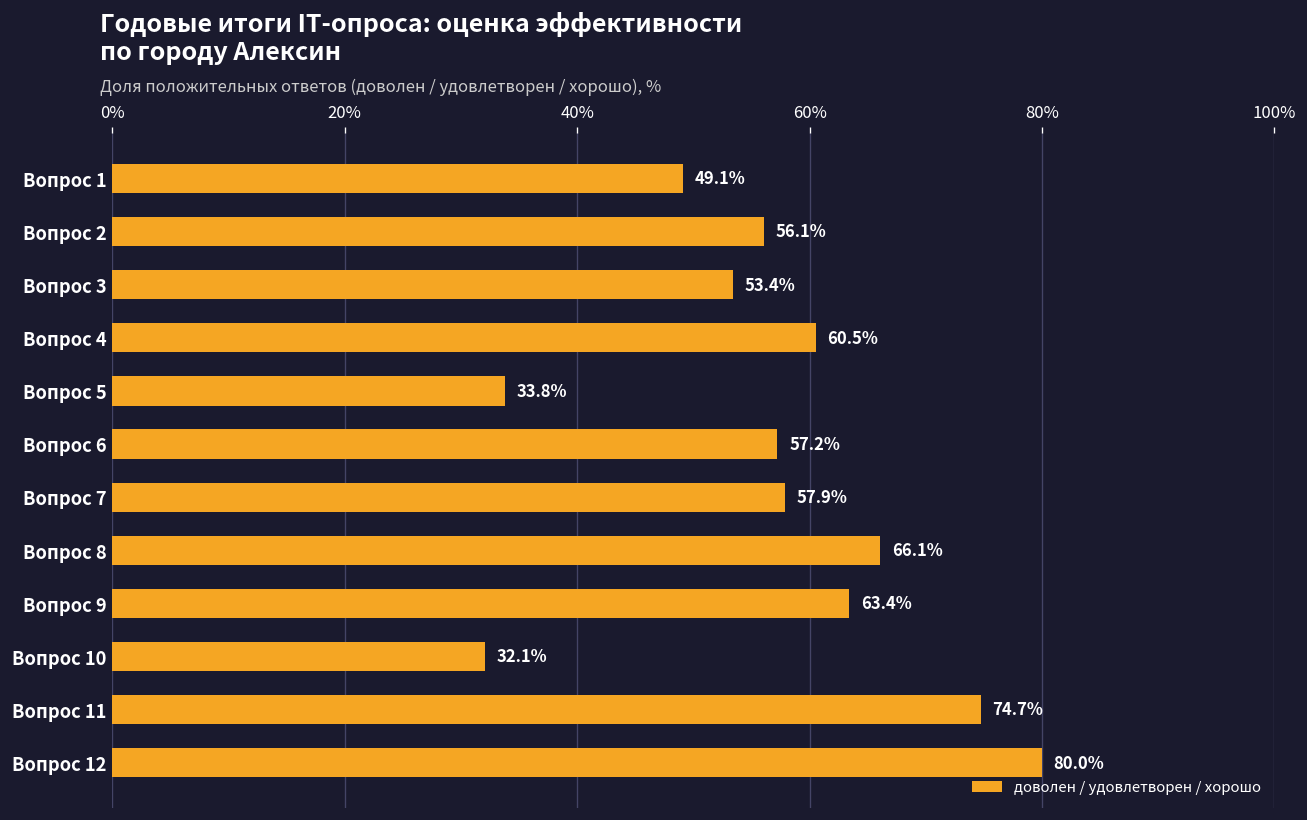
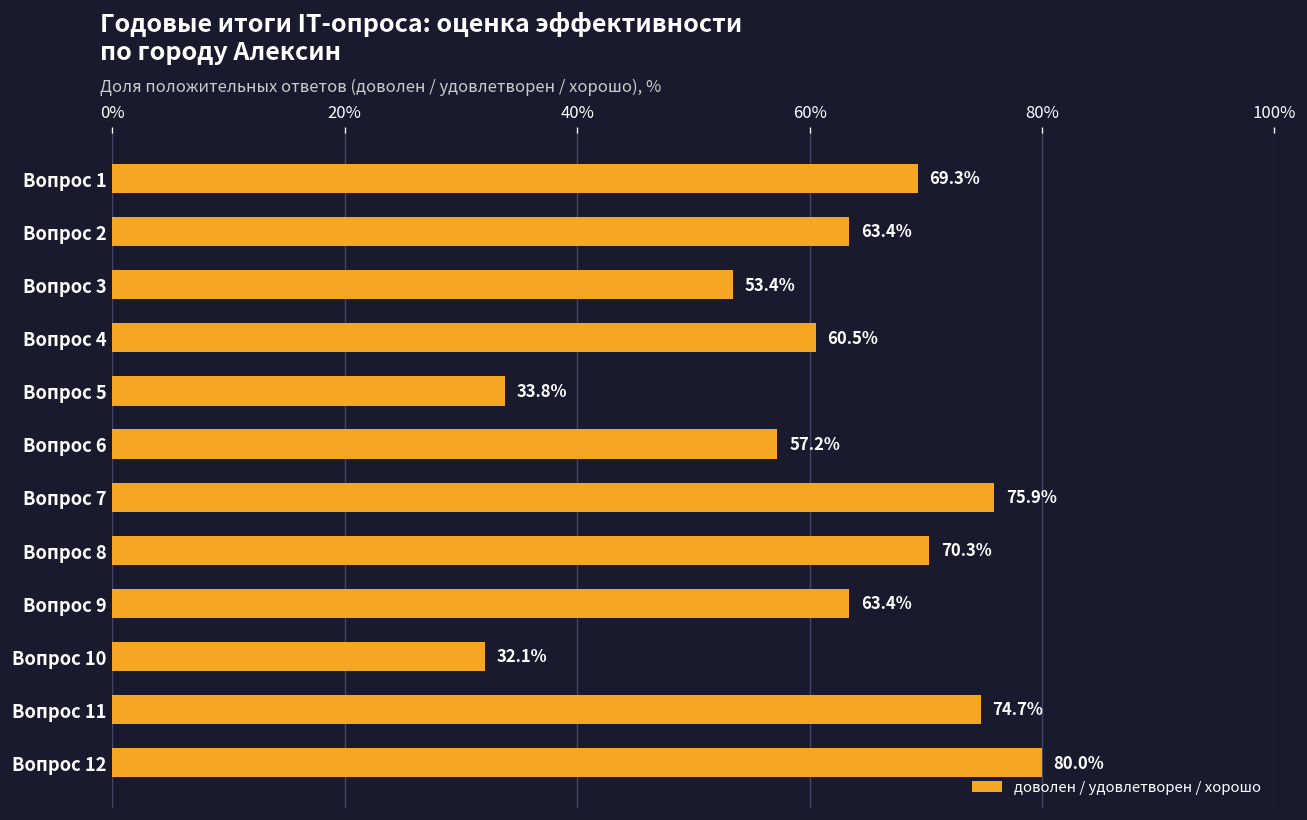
Вопрос 1: 49.1% -> 69.3%
Вопрос 2: 56.1% -> 63.4%
Вопрос 7: 57.9% -> 75.9%
Вопрос 8: 66.1% -> 70.3%
